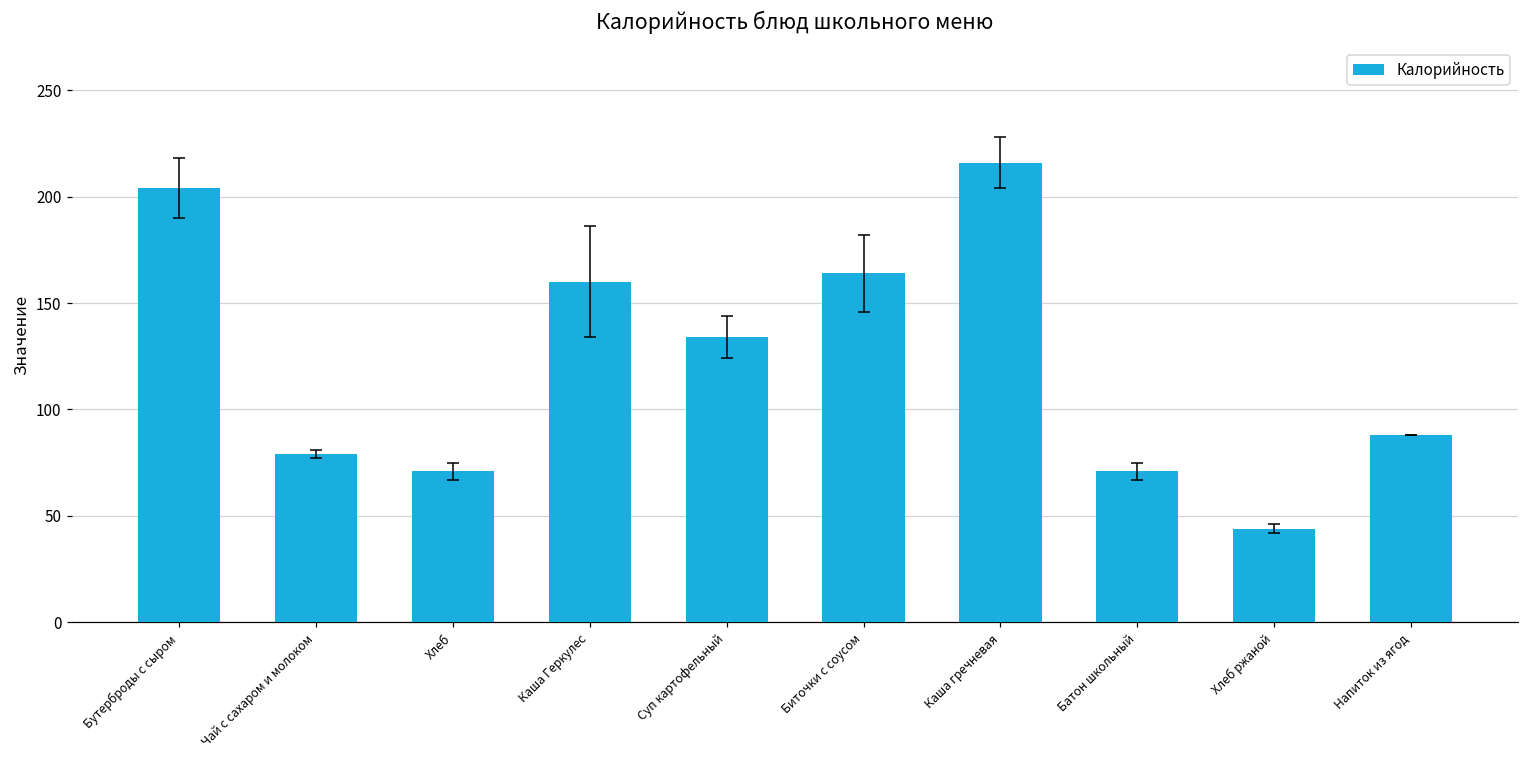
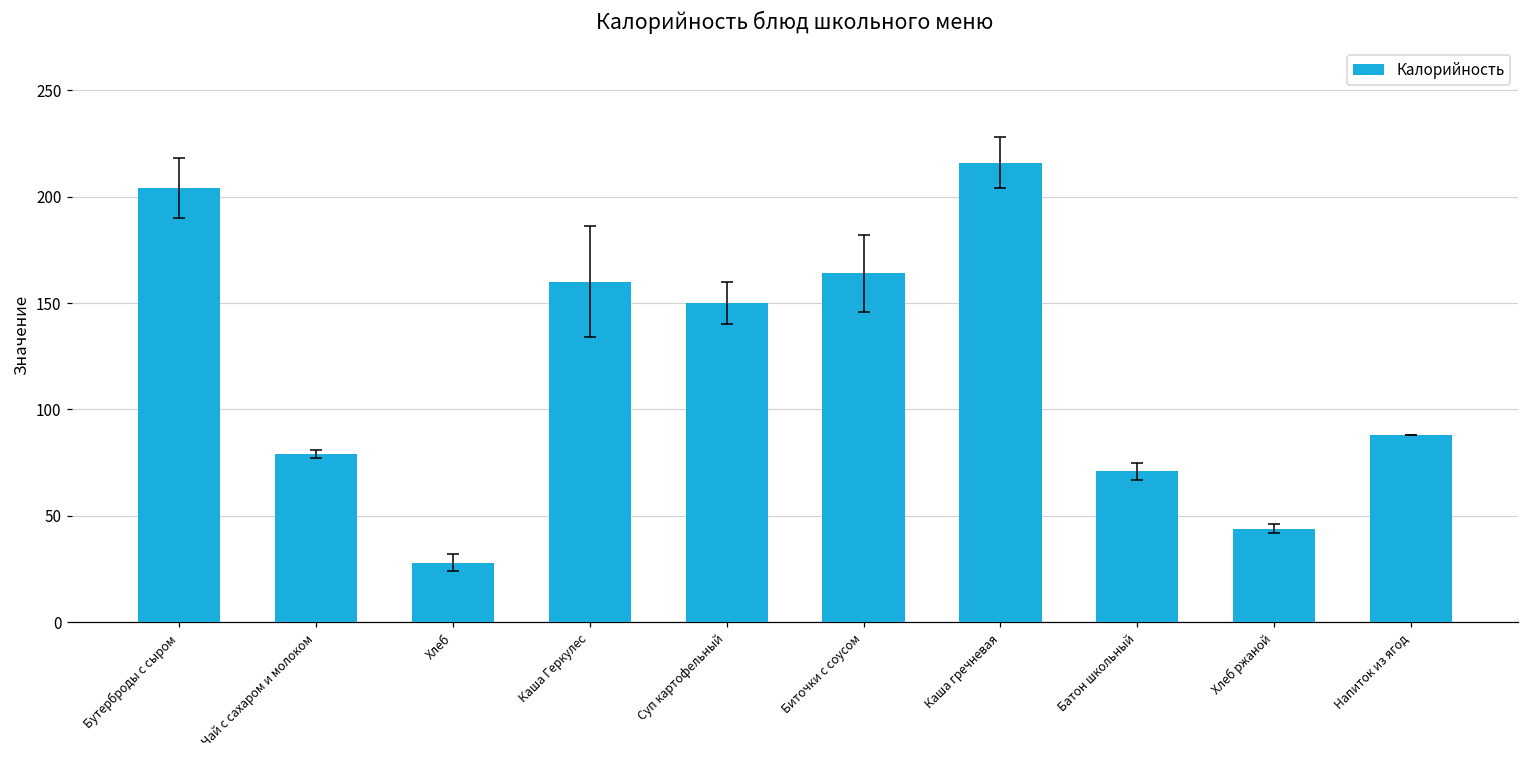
Калорийность, Хлеб: 71 -> 28
Калорийность, Суп картофельный: 134 -> 150
